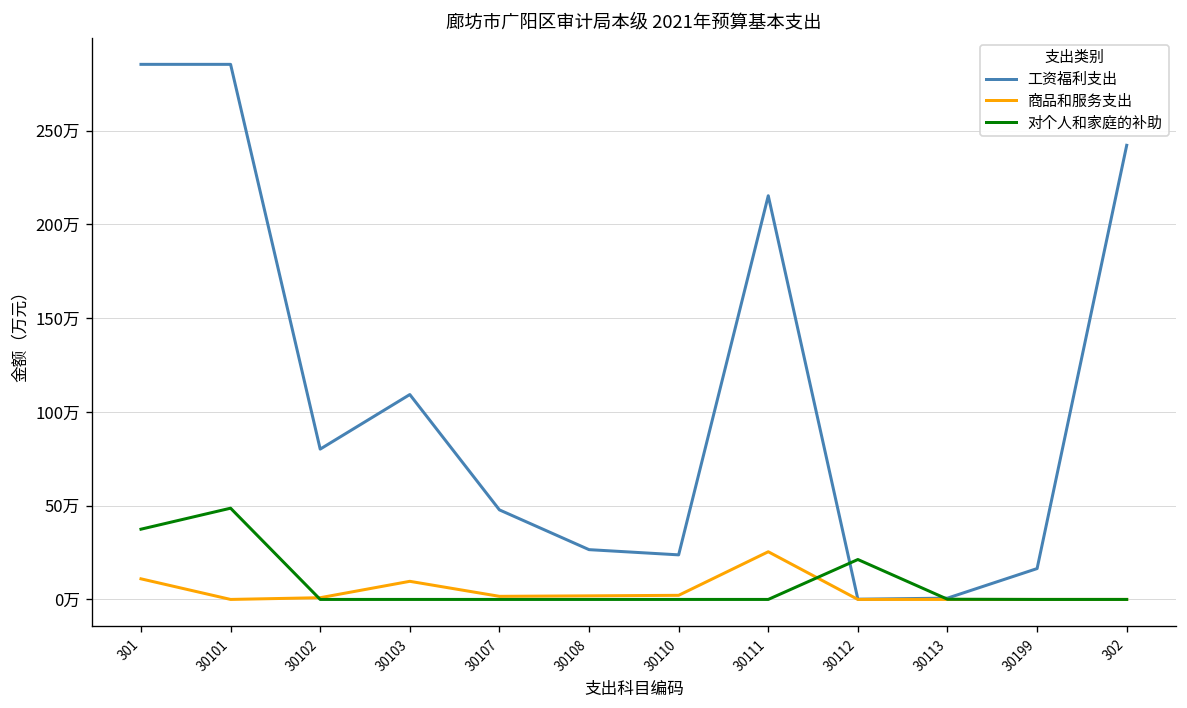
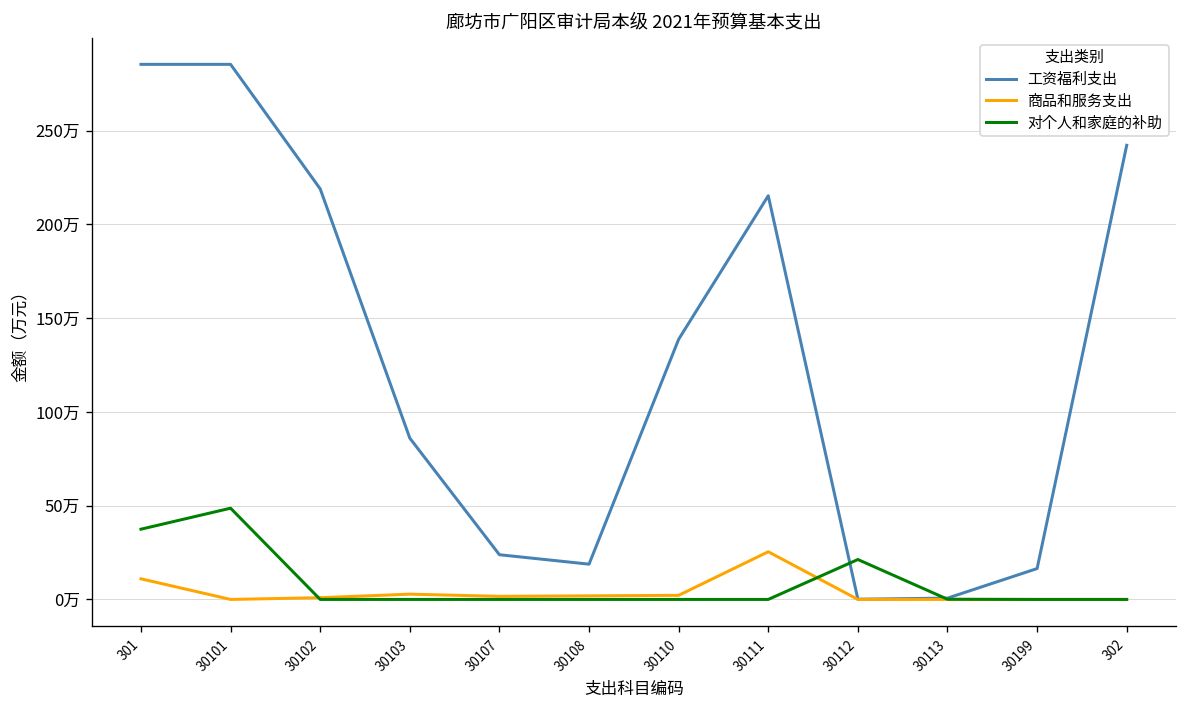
工资福利支出, 30102: 80万 -> 219万
工资福利支出, 30103: 109万 -> 86万
商品和服务支出, 30103: 10万 -> 3万
工资福利支出, 30107: 48万 -> 24万
工资福利支出, 30108: 27万 -> 19万
工资福利支出, 30110: 24万 -> 139万
